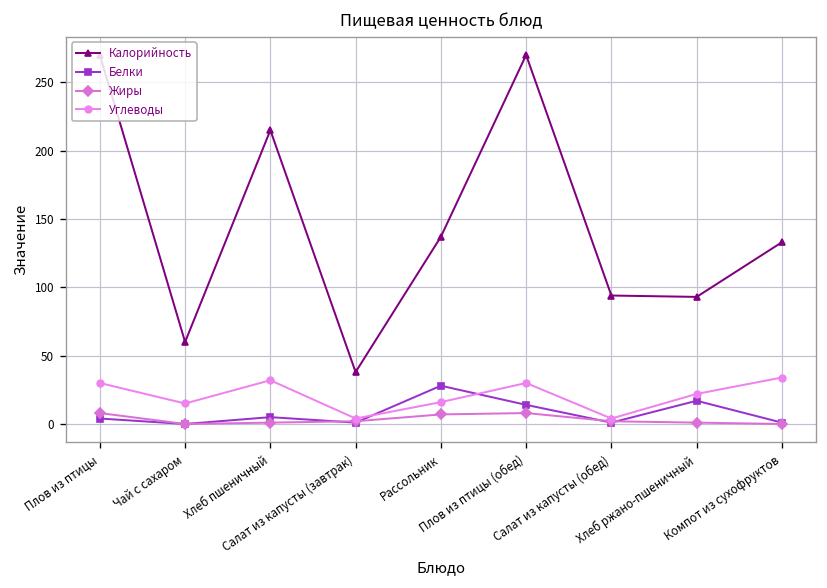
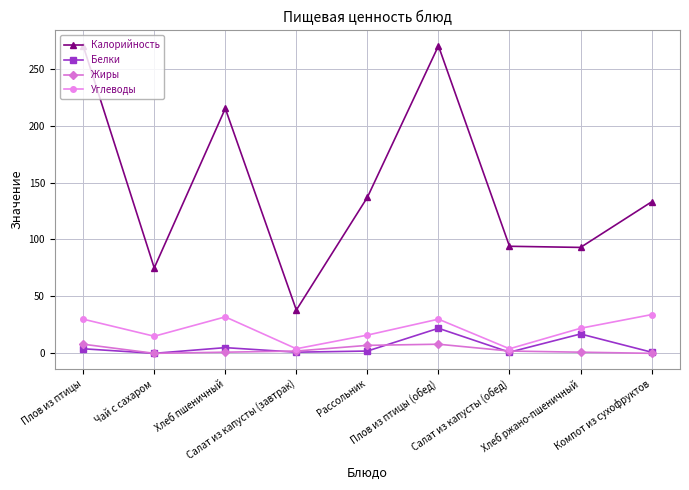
Калорийность, Чай с сахаром: 60 -> 75
Белки, Рассольник: 28 -> 2
Белки, Плов из птицы (обед): 14 -> 22
